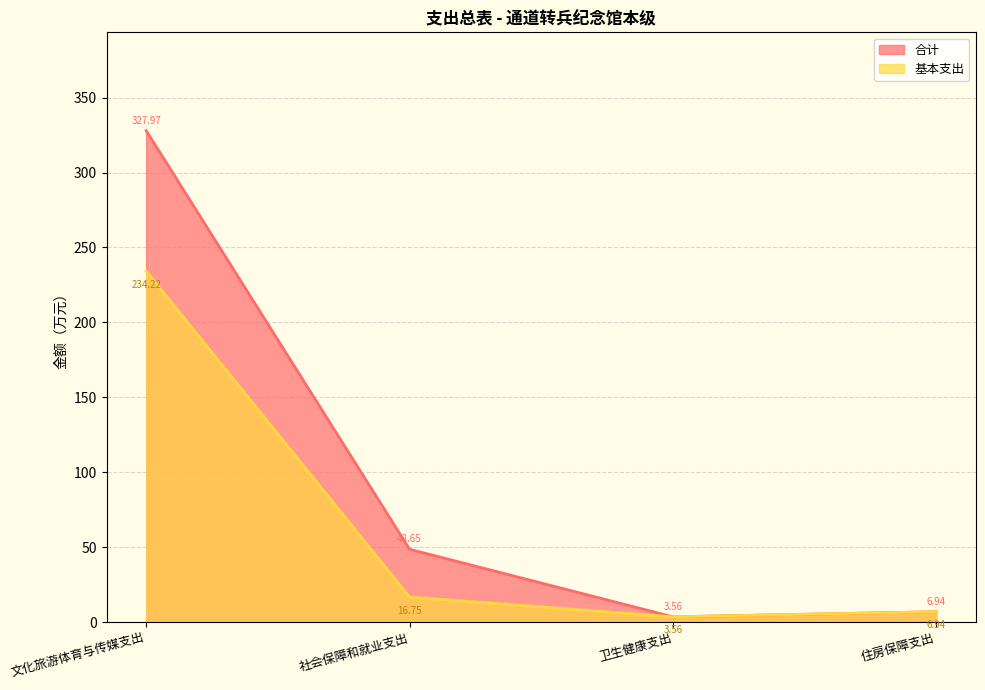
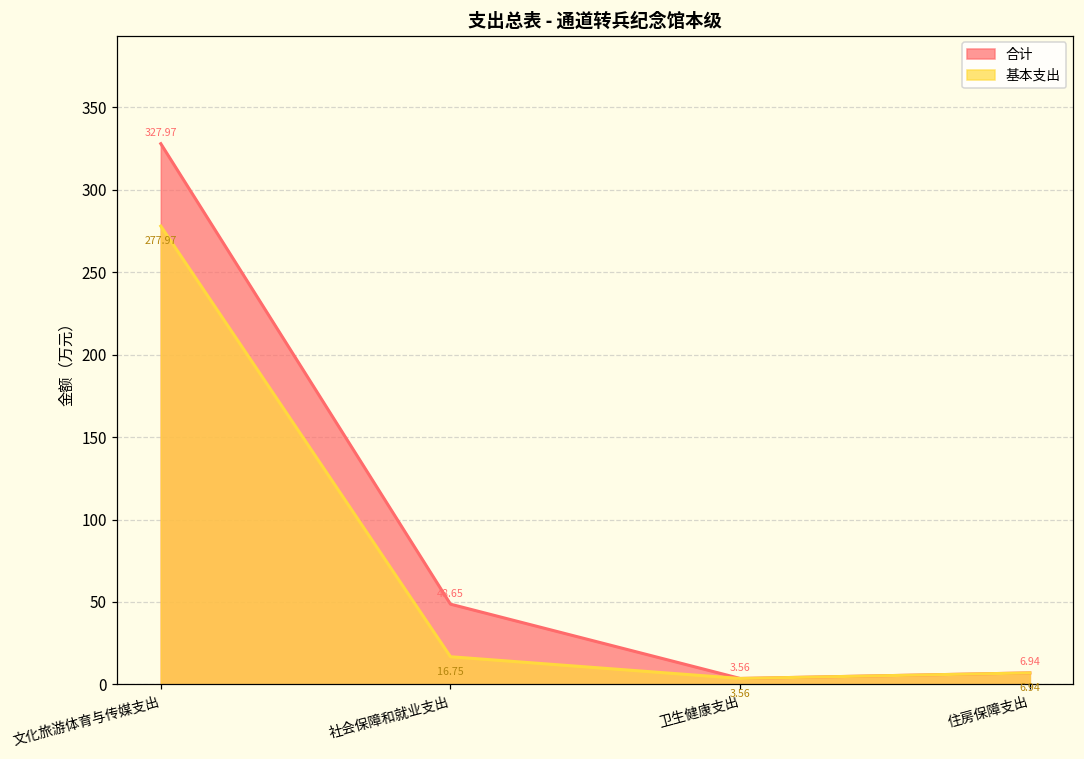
基本支出, 文化旅游体育与传媒支出: 234.22 -> 277.97
